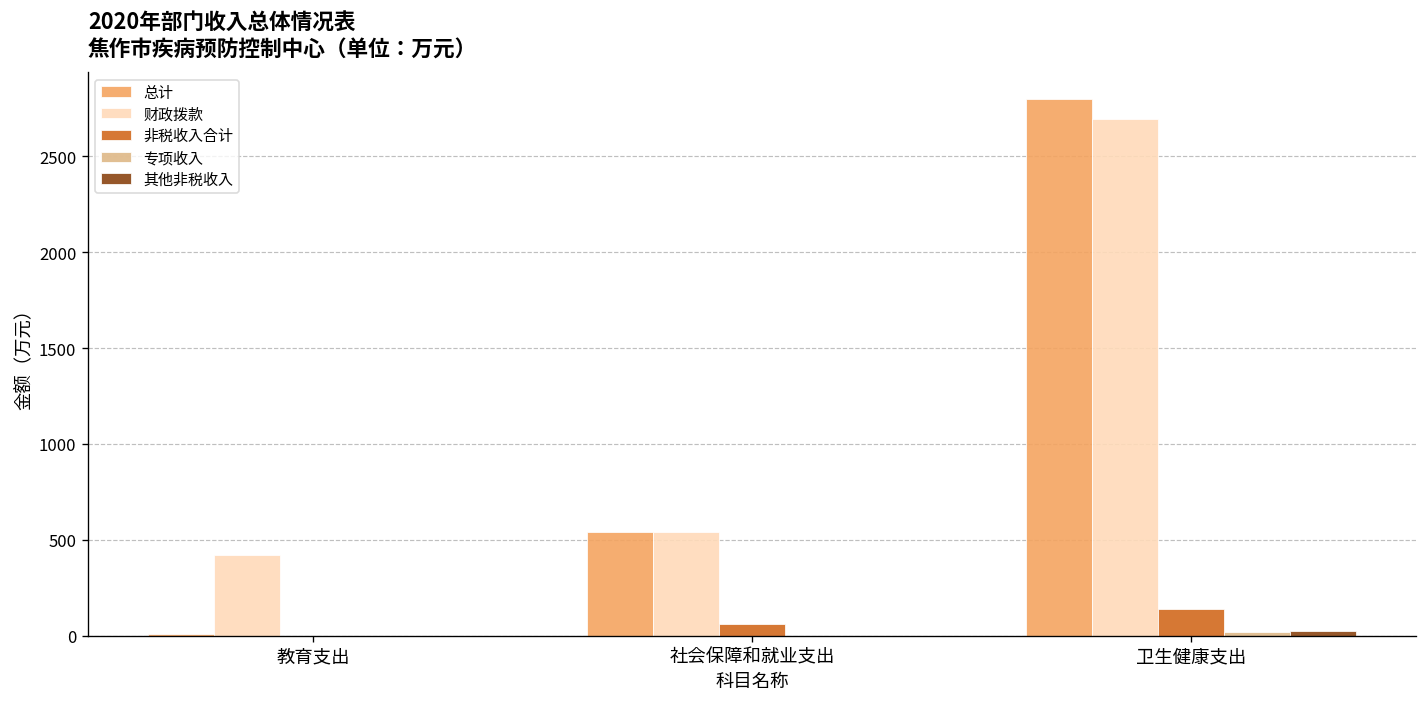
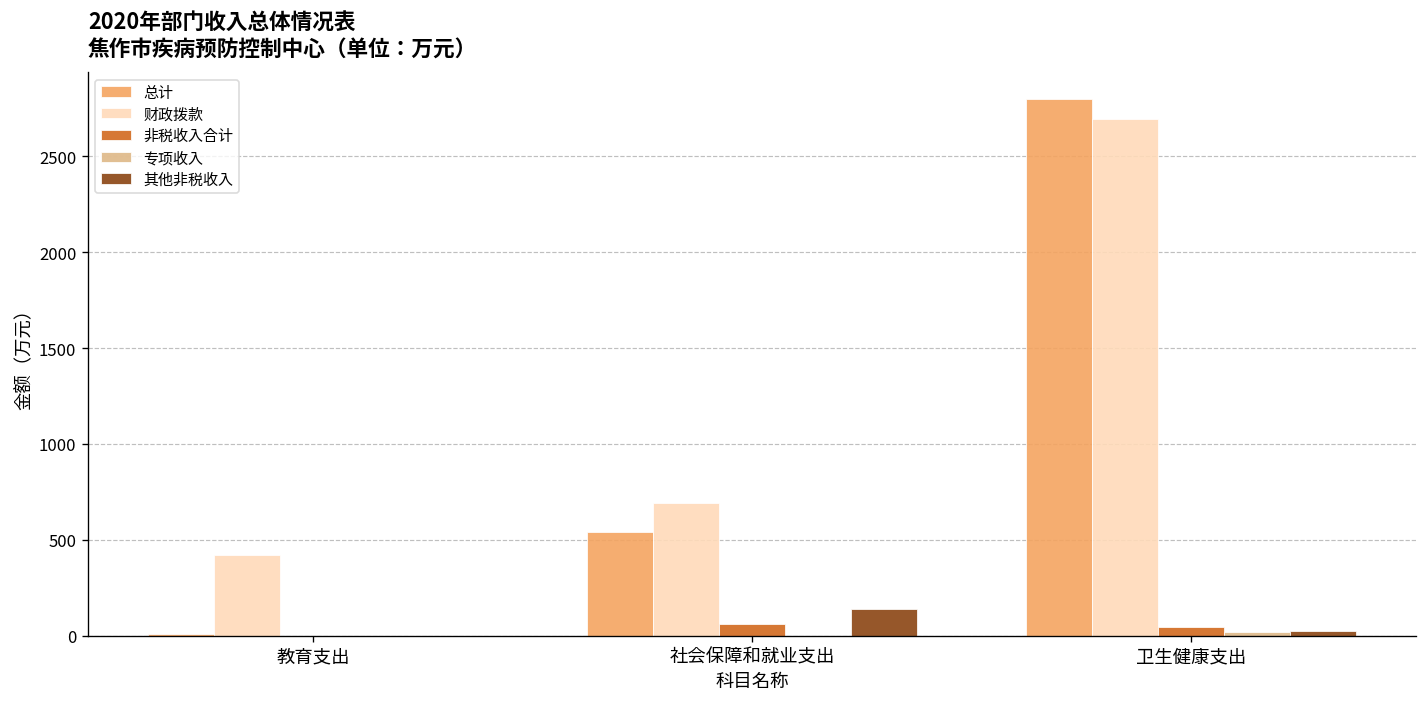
财政拨款, 社会保障和就业支出: 540 -> 690
其他非税收入, 社会保障和就业支出: 0 -> 140
非税收入合计, 卫生健康支出: 140 -> 50
